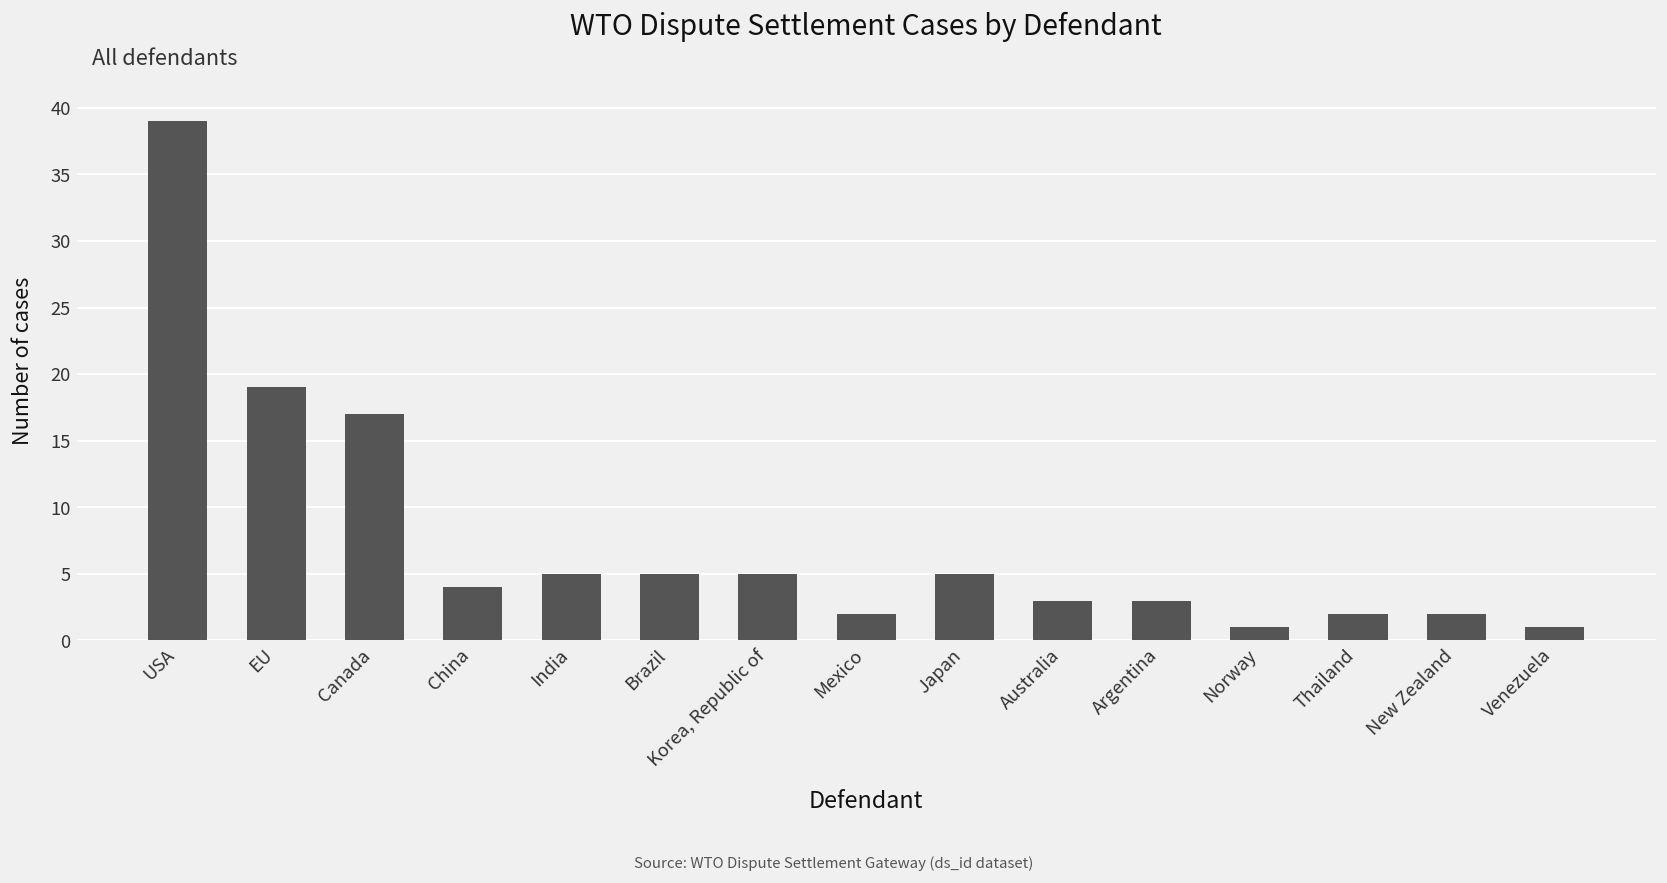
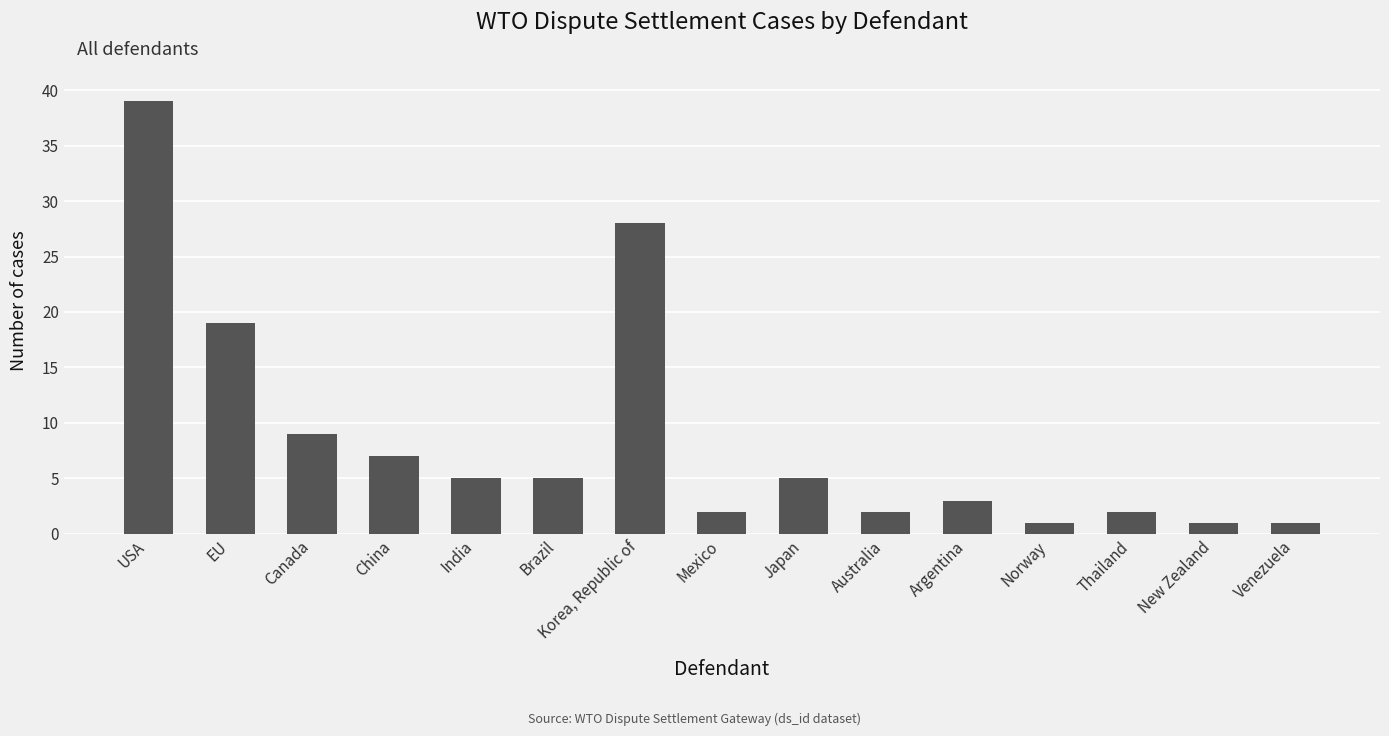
Canada: 17 -> 9
China: 4 -> 7
Korea, Republic of: 5 -> 28
Australia: 3 -> 2
New Zealand: 2 -> 1
